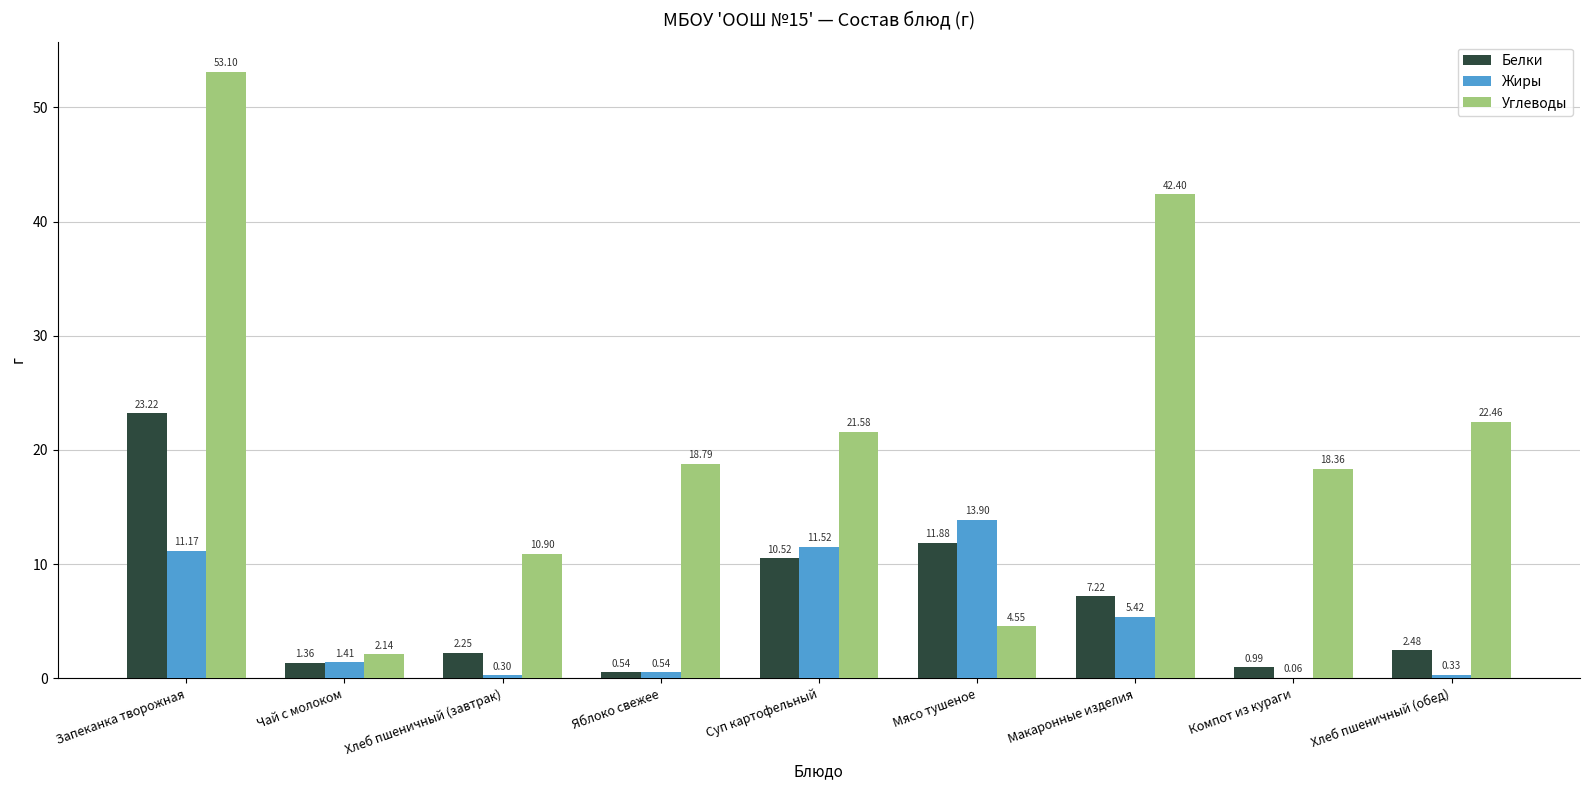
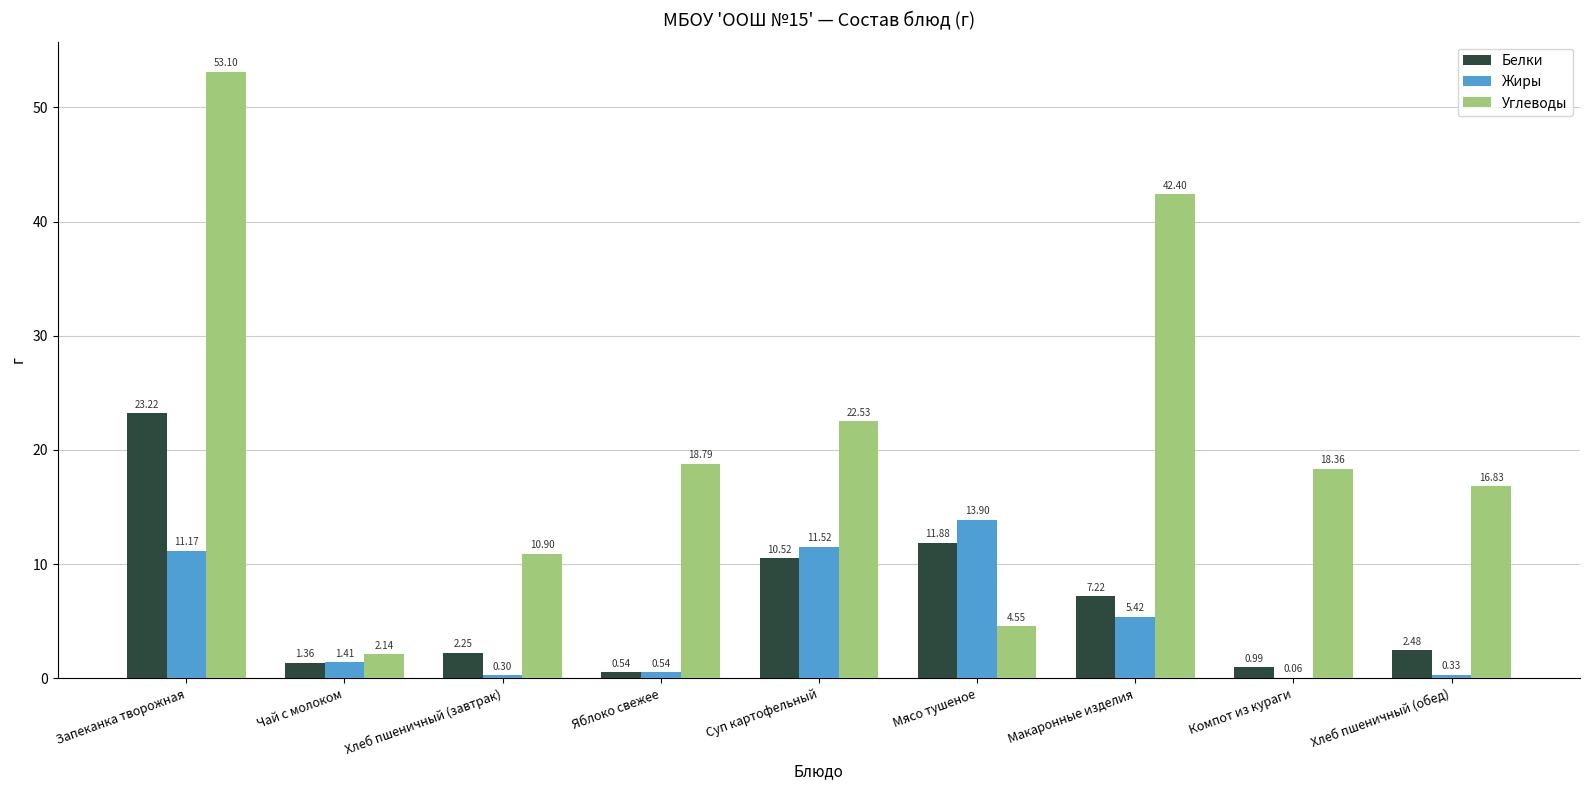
Углеводы, Суп картофельный: 21.58 -> 22.53
Углеводы, Хлеб пшеничный (обед): 22.46 -> 16.83
